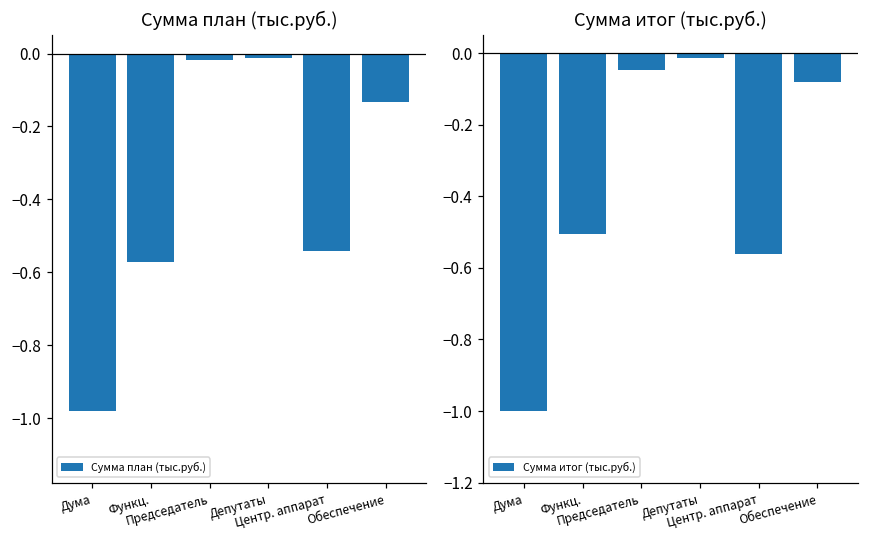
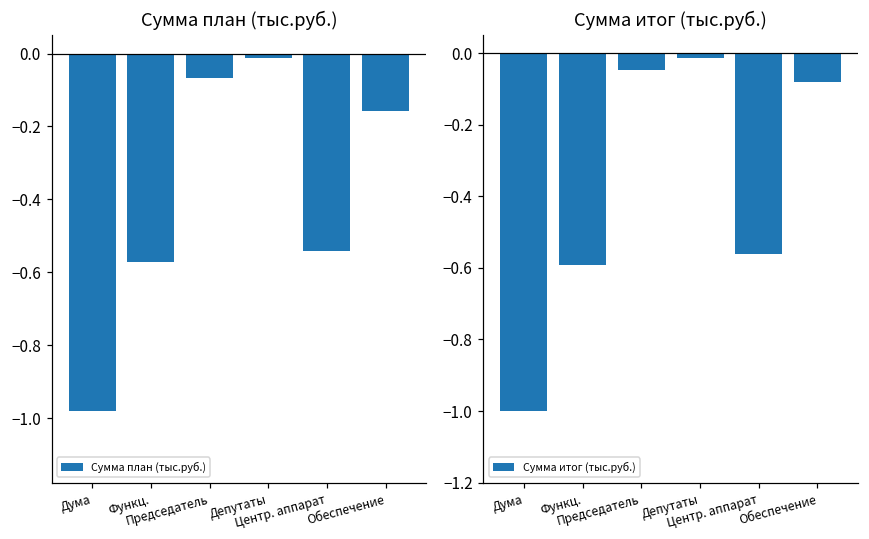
Сумма план (тыс.руб.), Председатель: -0.02 -> -0.07
Сумма план (тыс.руб.), Обеспечение: -0.13 -> -0.16
Сумма итог (тыс.руб.), Функц.: -0.50 -> -0.59
